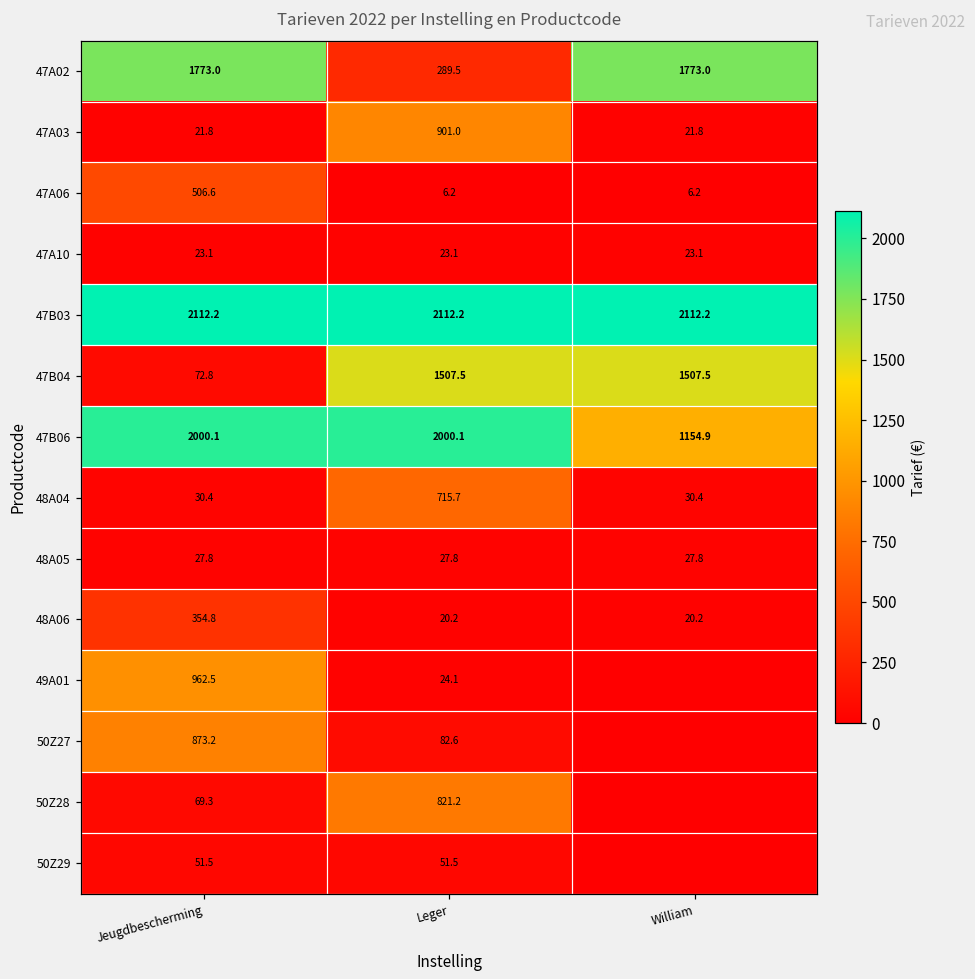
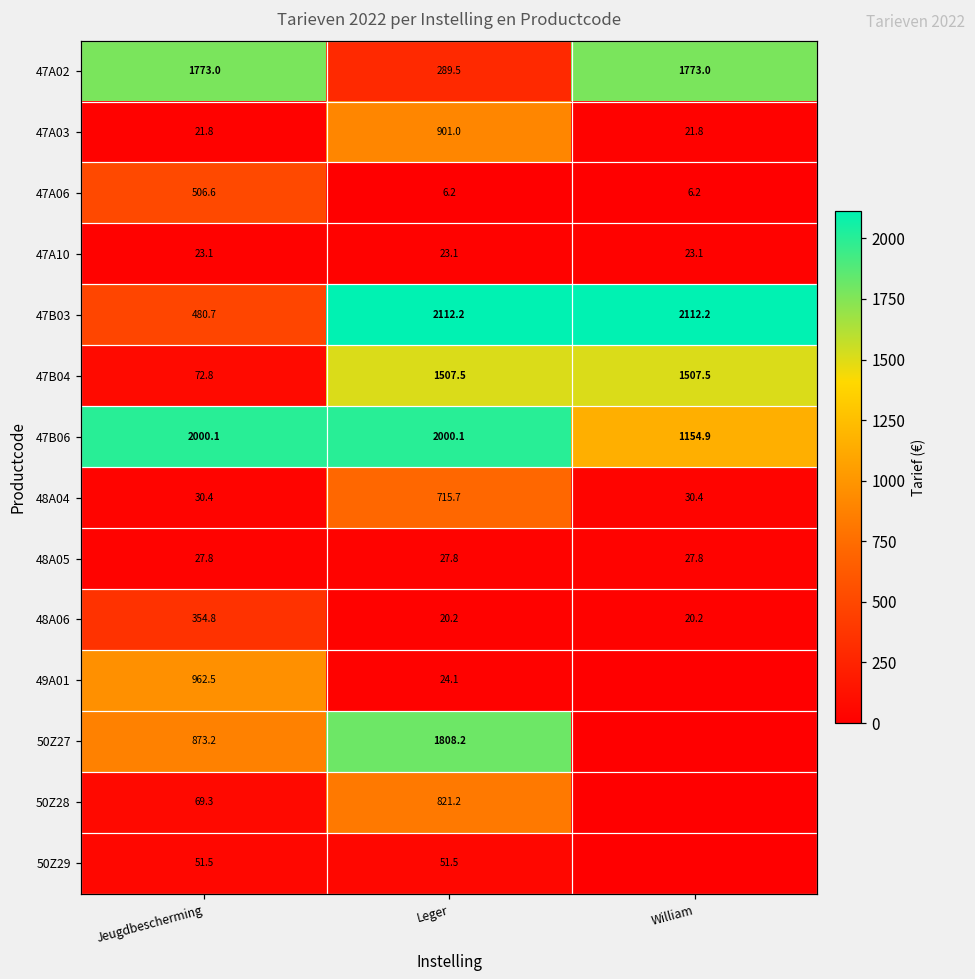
47B03, Jeugdbescherming: 2112.2 -> 480.7
50Z27, Leger: 82.6 -> 1808.2
